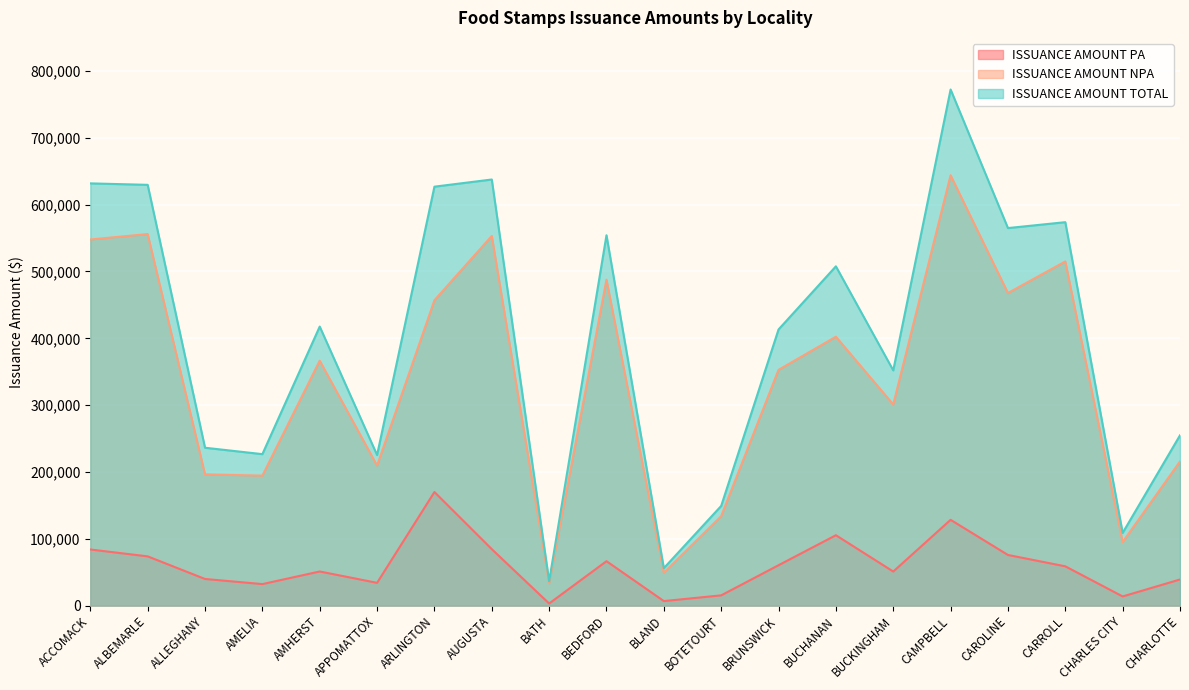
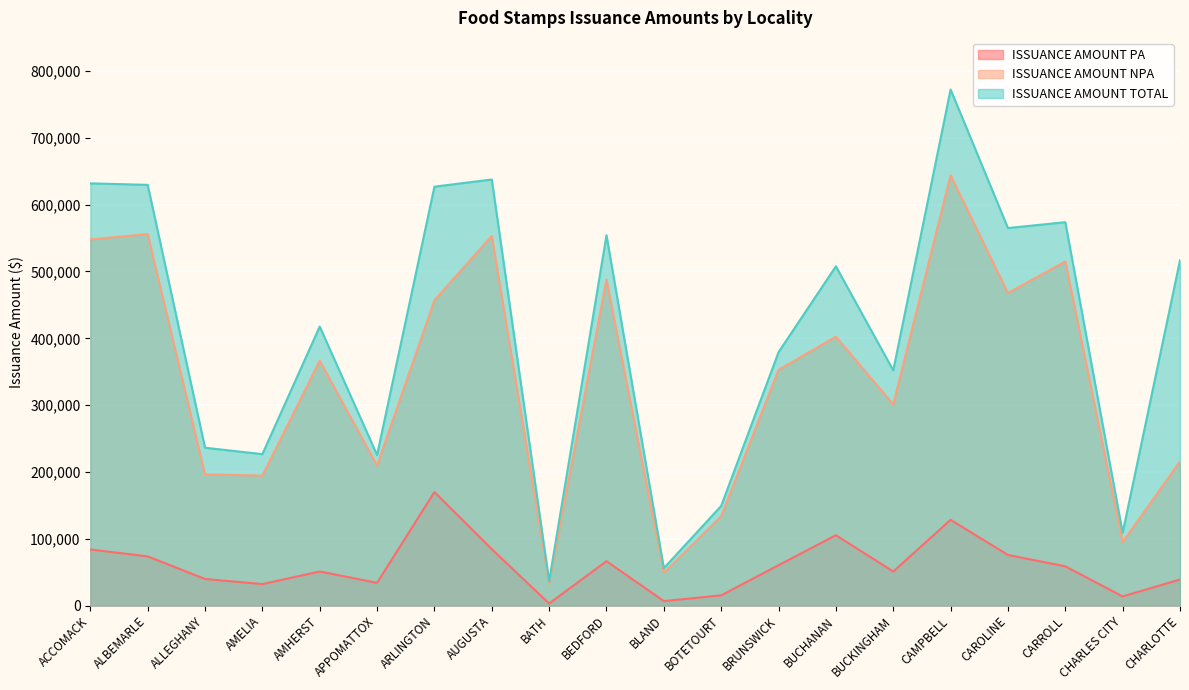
ISSUANCE AMOUNT TOTAL, BRUNSWICK: 410,000 -> 380,000
ISSUANCE AMOUNT TOTAL, CHARLOTTE: 250,000 -> 520,000
